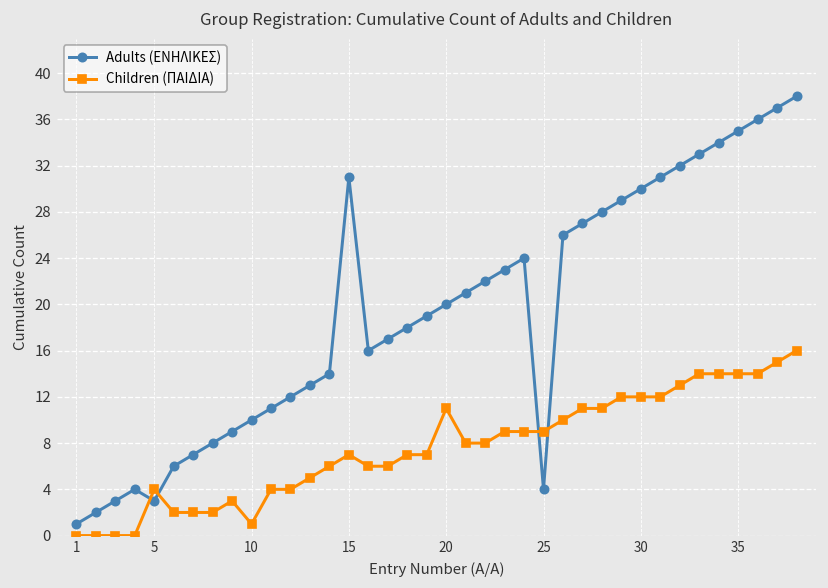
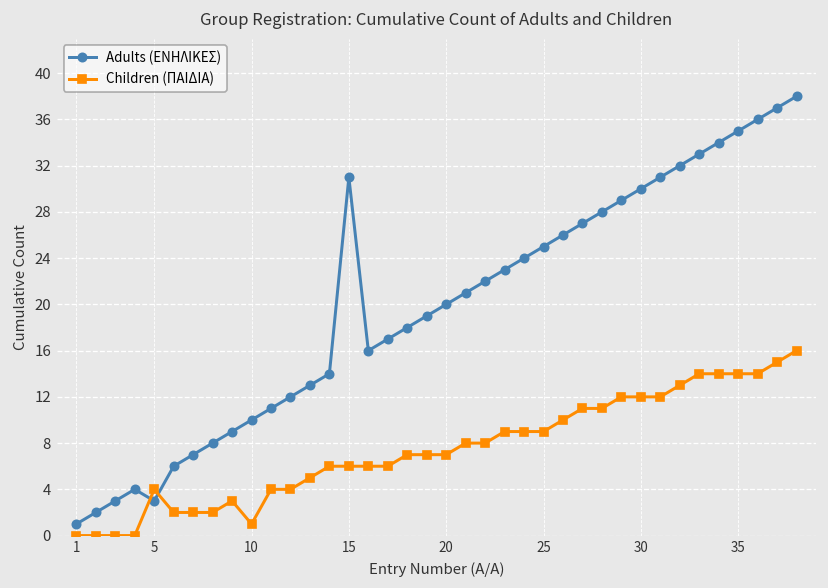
Children (ΠΑΙΔΙΑ), 15: 7 -> 6
Children (ΠΑΙΔΙΑ), 20: 11 -> 7
Adults (ΕΝΗΛΙΚΕΣ), 25: 4 -> 25
